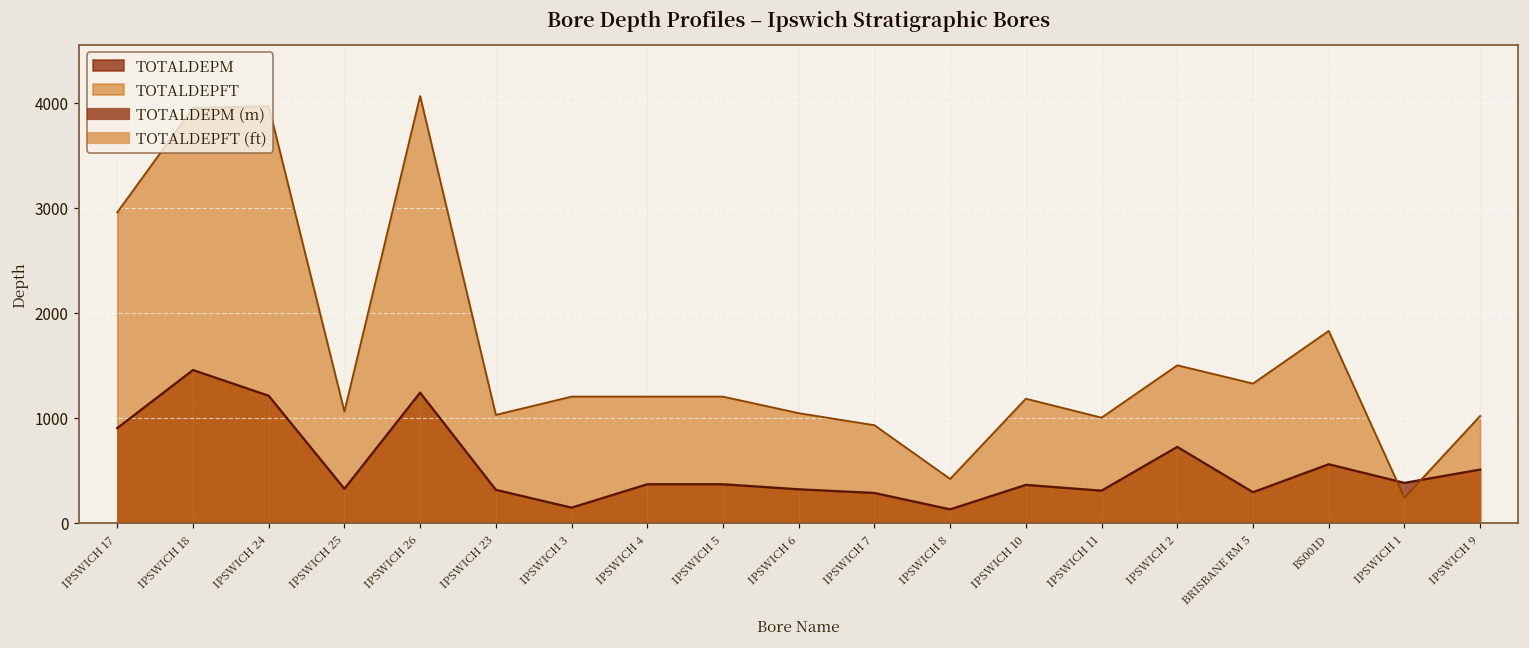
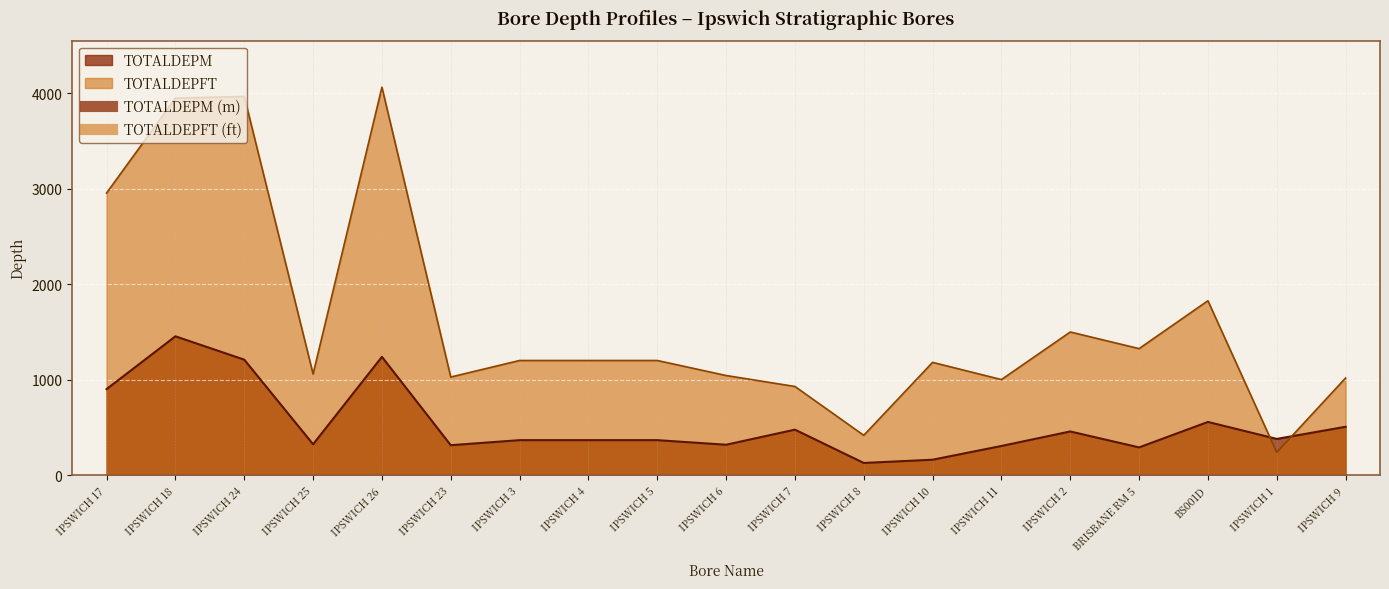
TOTALDEPM, IPSWICH 3: 100 -> 400
TOTALDEPM, IPSWICH 7: 300 -> 500
TOTALDEPM, IPSWICH 10: 400 -> 200
TOTALDEPM, IPSWICH 2: 700 -> 500
